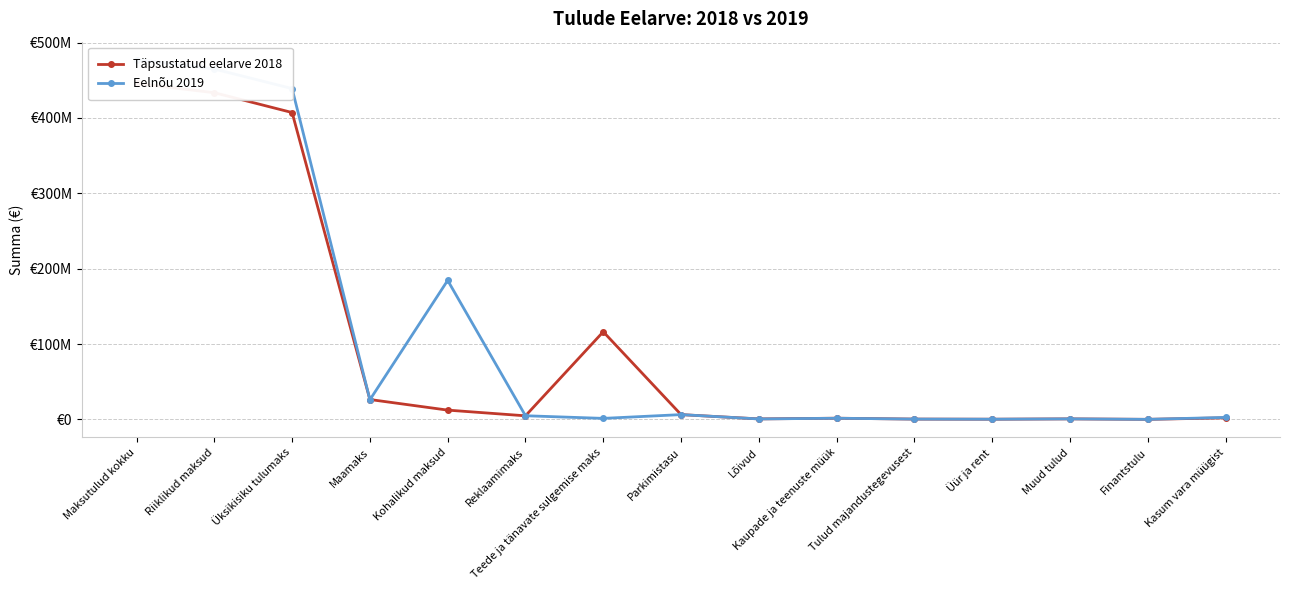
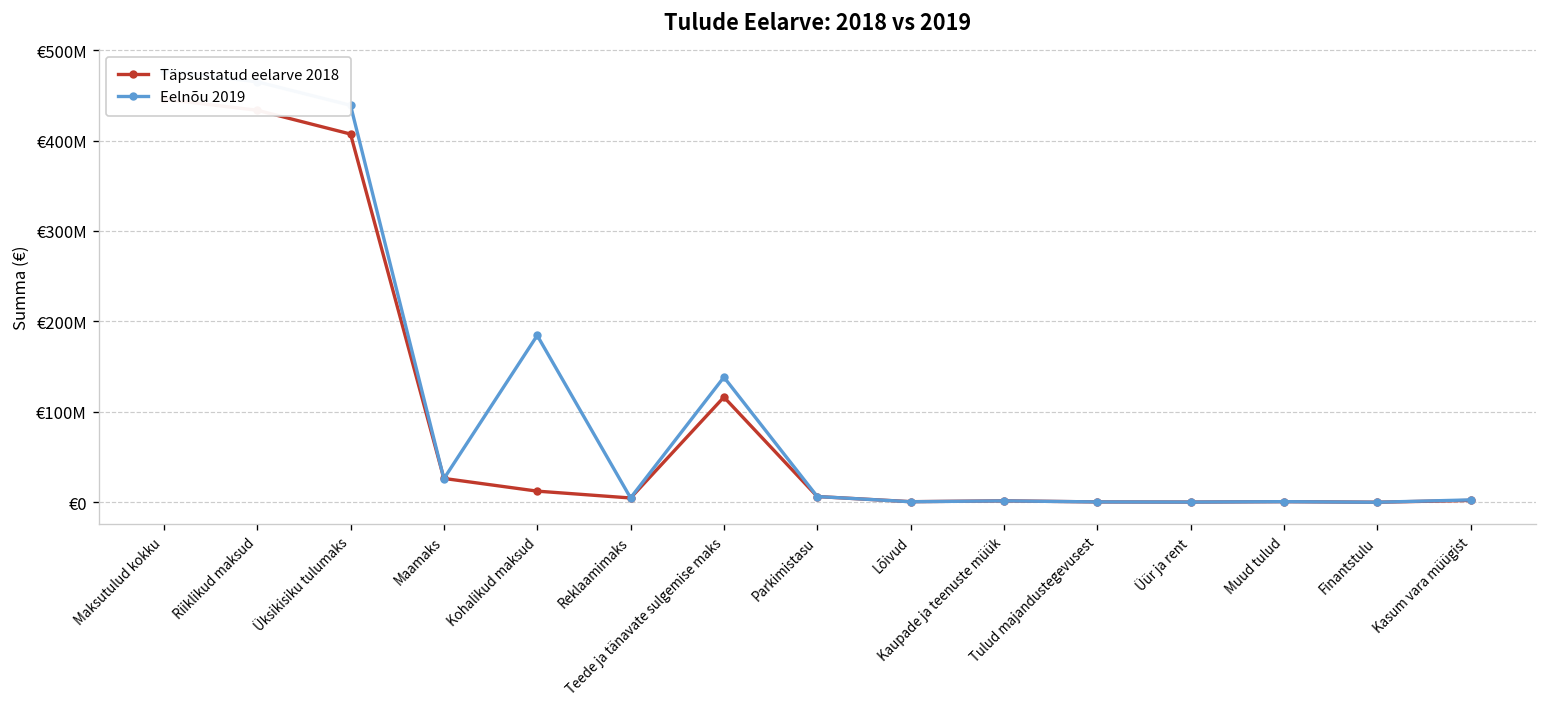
Eelnõu 2019, Teede ja tänavate sulgemise maks: €0 -> €140000000
